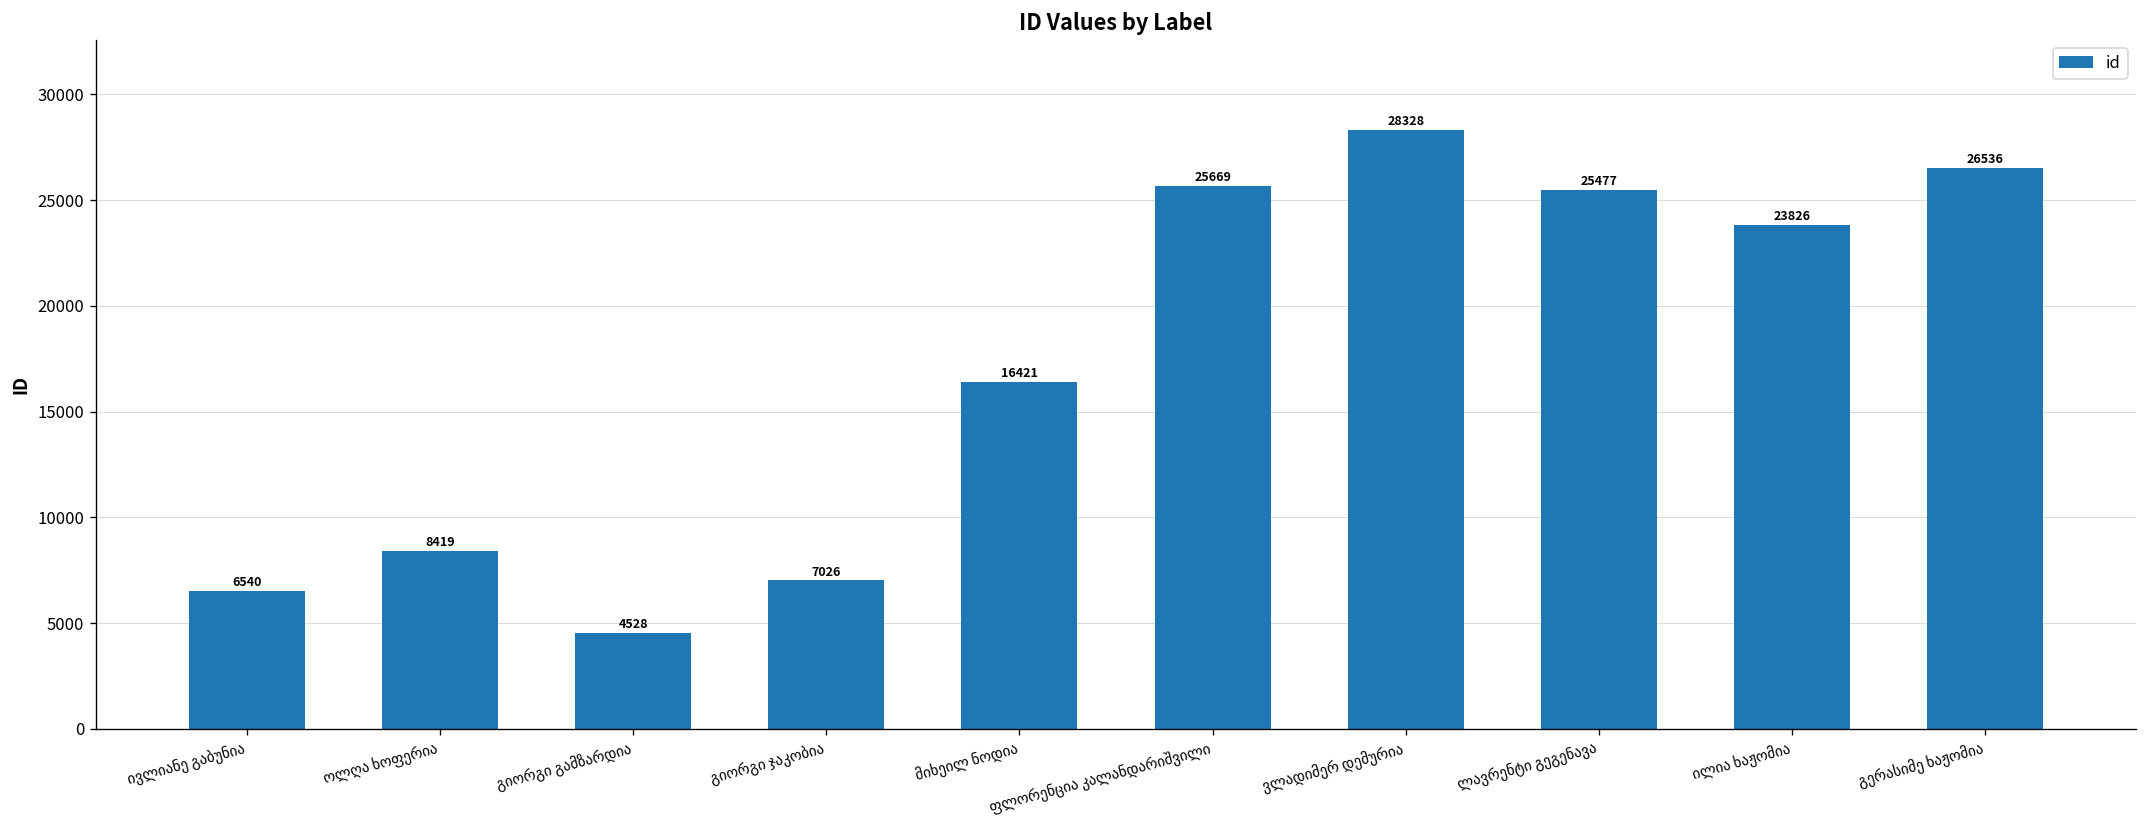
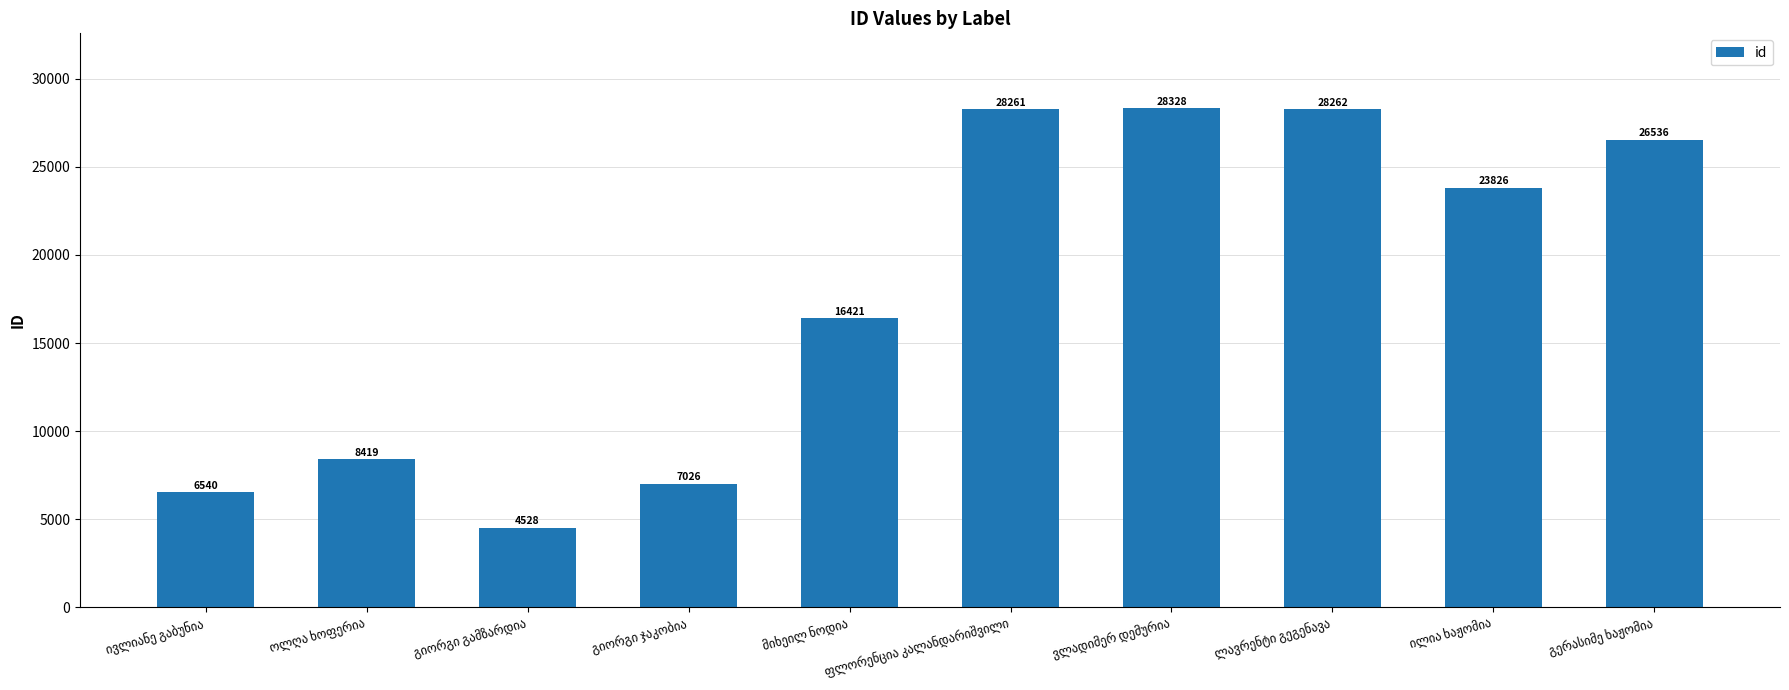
ფლორენცია კალანდარიშვილი: 25669 -> 28261
ლავრენტი გეგენავა: 25477 -> 28262
